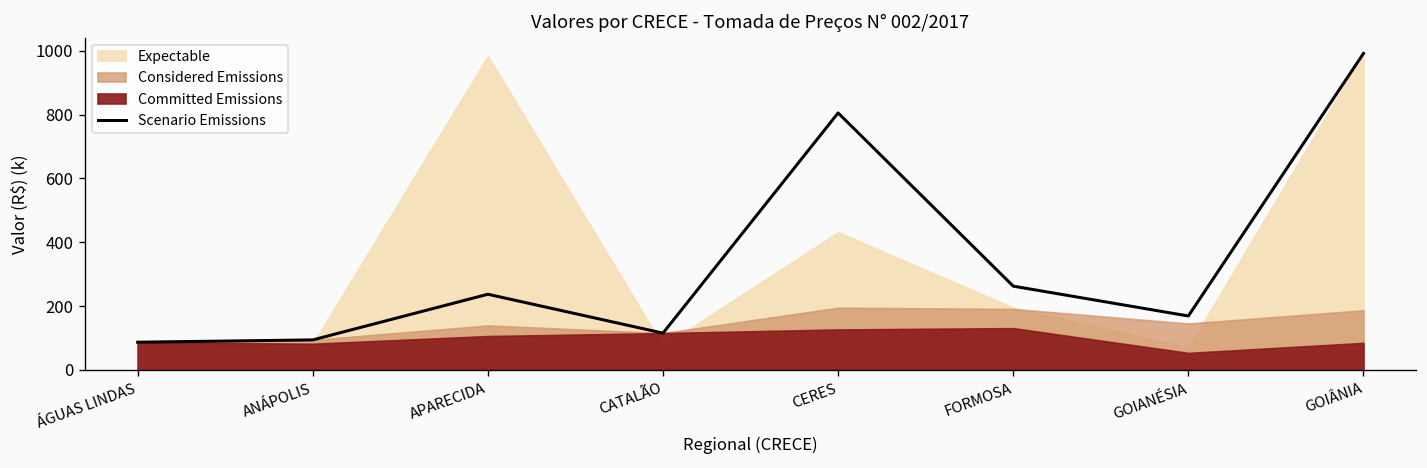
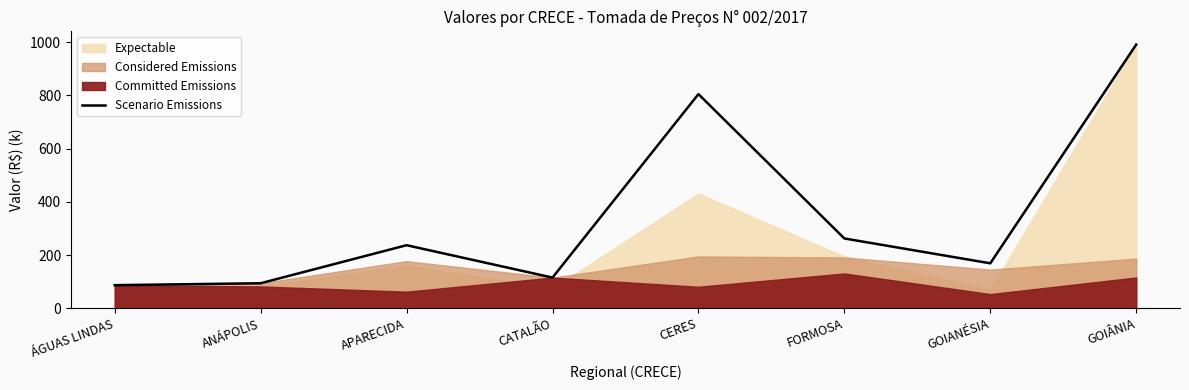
Expectable, APARECIDA: 980 -> 160
Considered Emissions, APARECIDA: 140 -> 180
Committed Emissions, APARECIDA: 110 -> 60
Committed Emissions, CERES: 130 -> 80
Committed Emissions, GOIÂNIA: 80 -> 120
